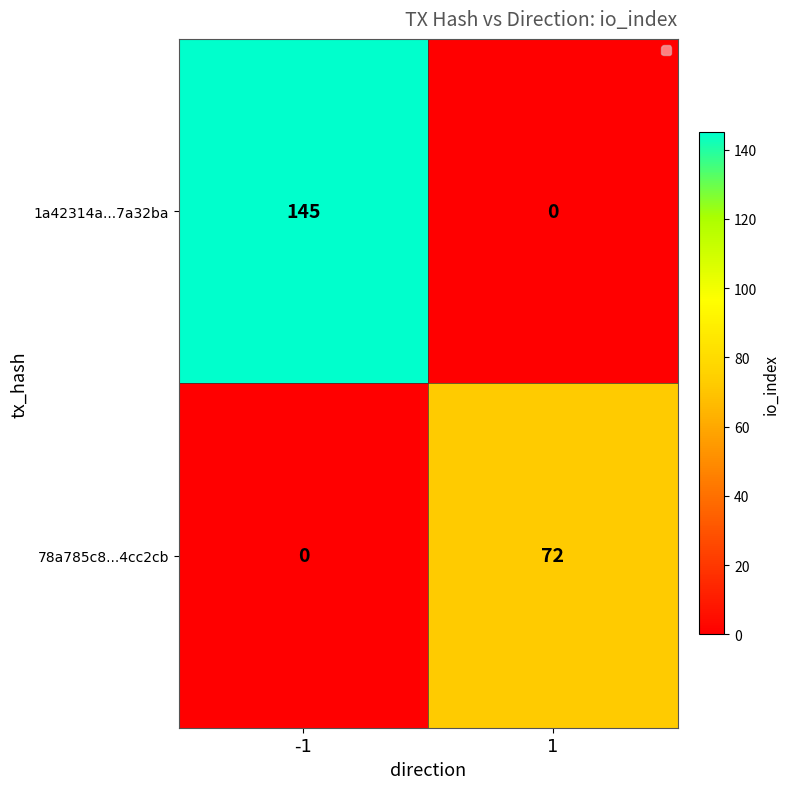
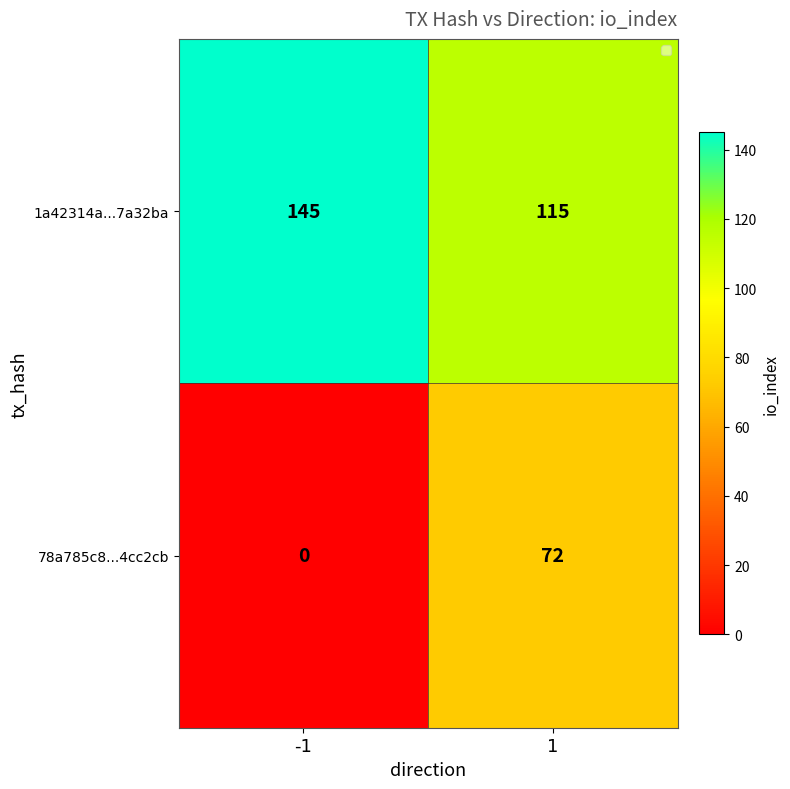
1a42314a...7a32ba, 1: 0 -> 115
